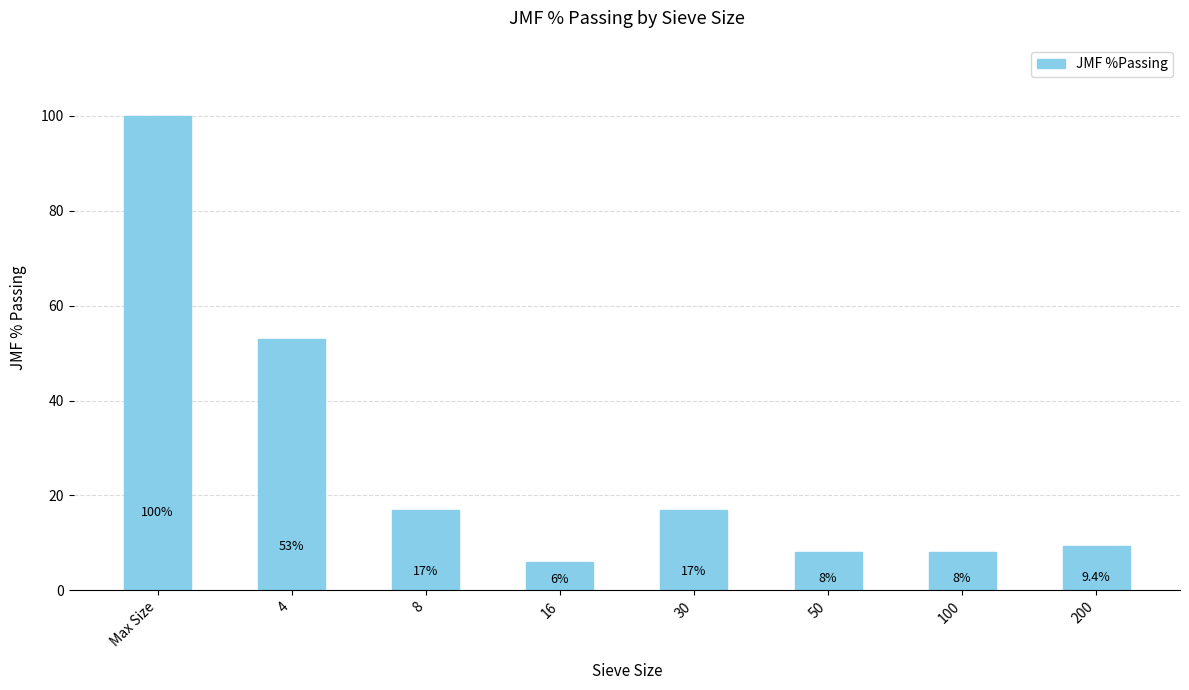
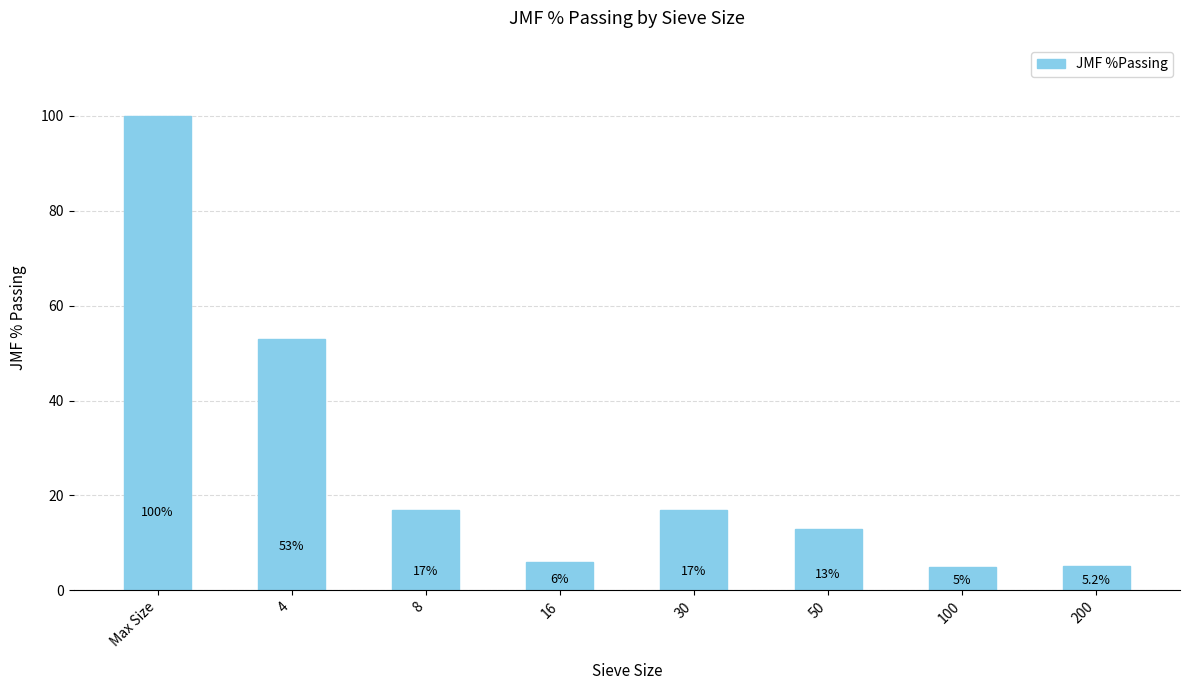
50: 8% -> 13%
100: 8% -> 5%
200: 9.4% -> 5.2%
